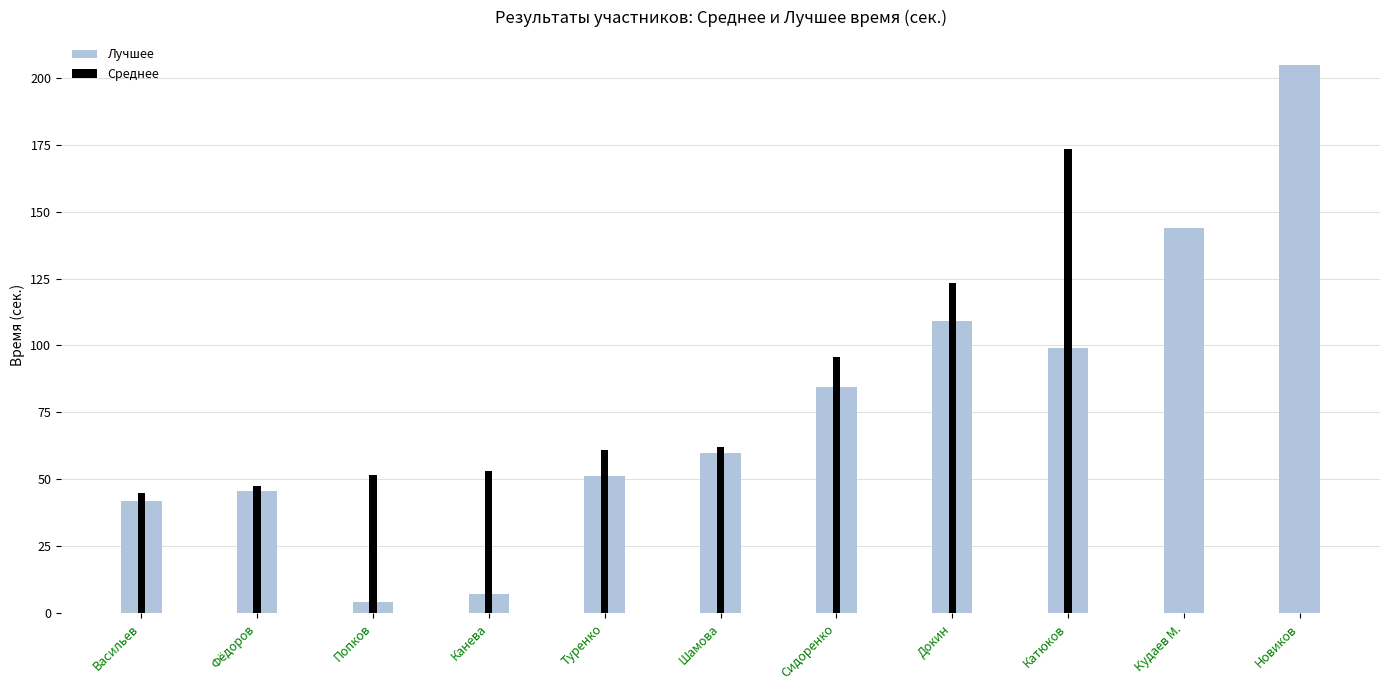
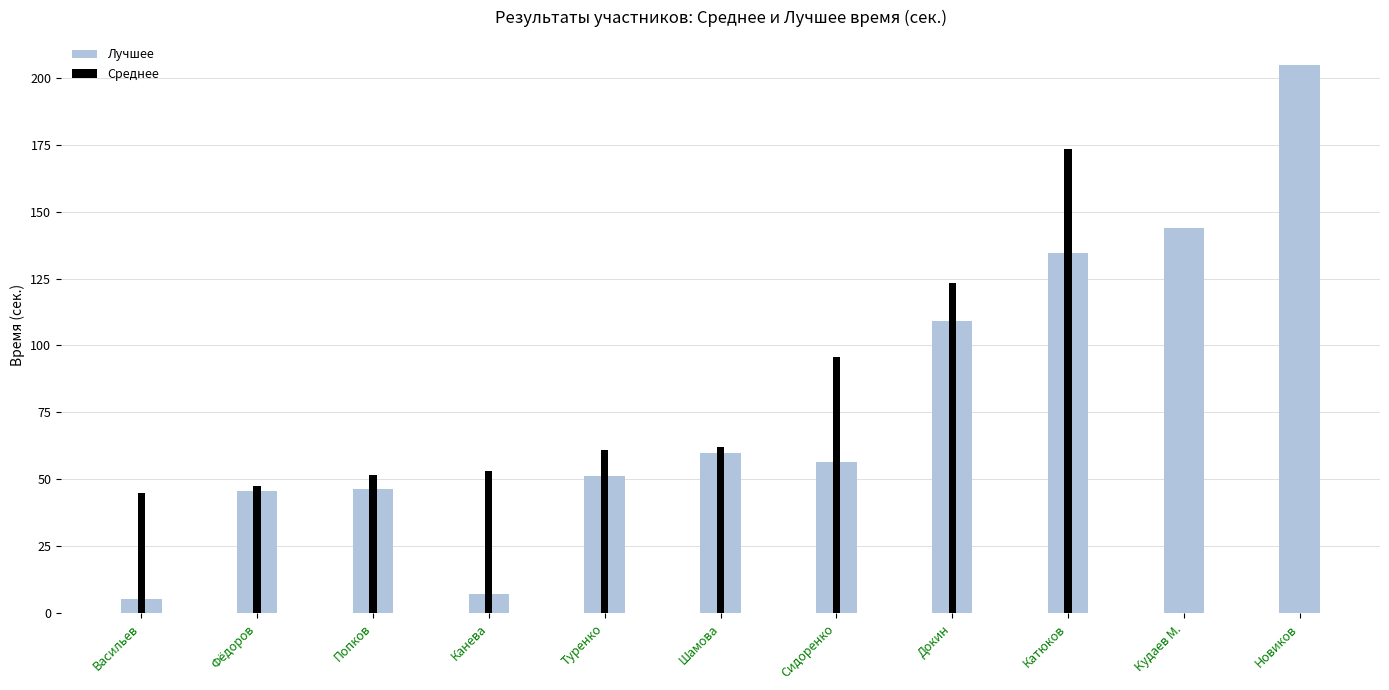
Лучшее, Васильев: 42 -> 5
Лучшее, Попков: 4 -> 46
Лучшее, Сидоренко: 84 -> 56
Лучшее, Катюков: 99 -> 134
